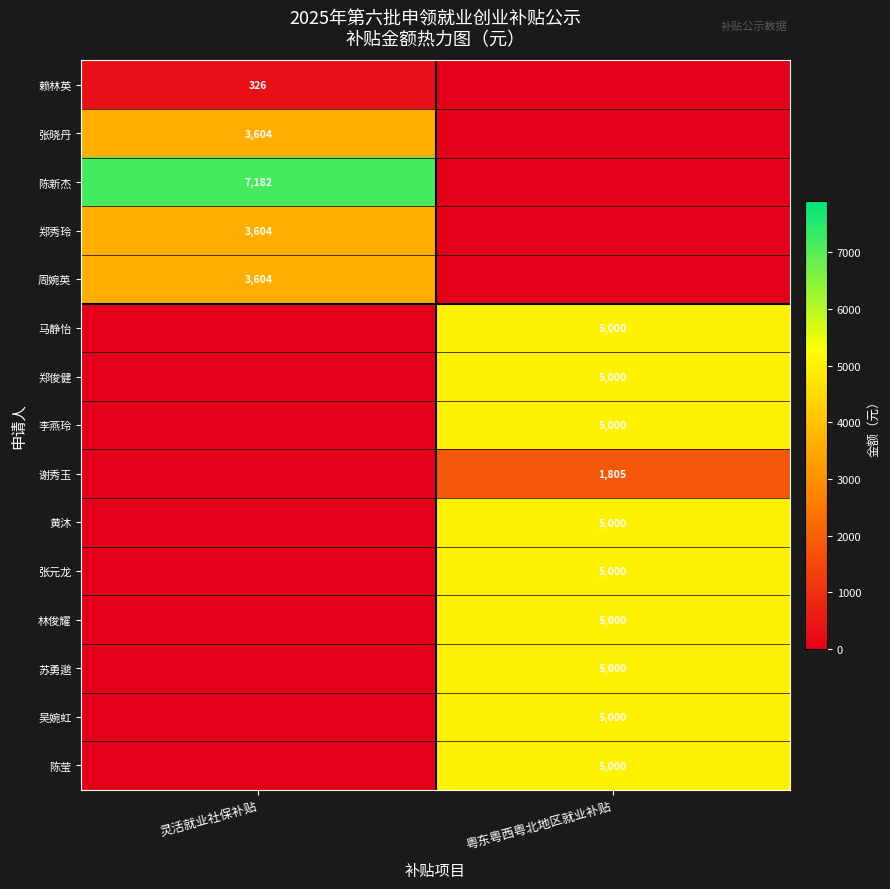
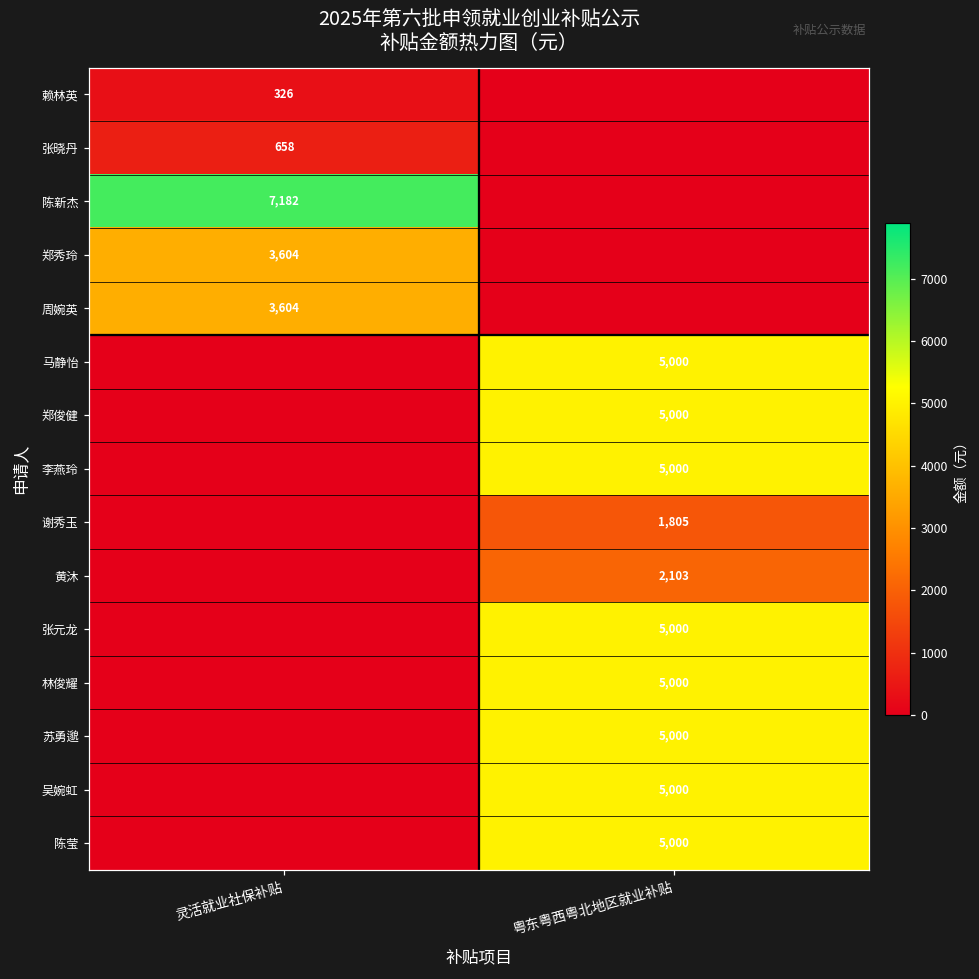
张晓丹, 灵活就业社保补贴: 3,604 -> 658
黄沐, 粤东粤西粤北地区就业补贴: 5,000 -> 2,103
